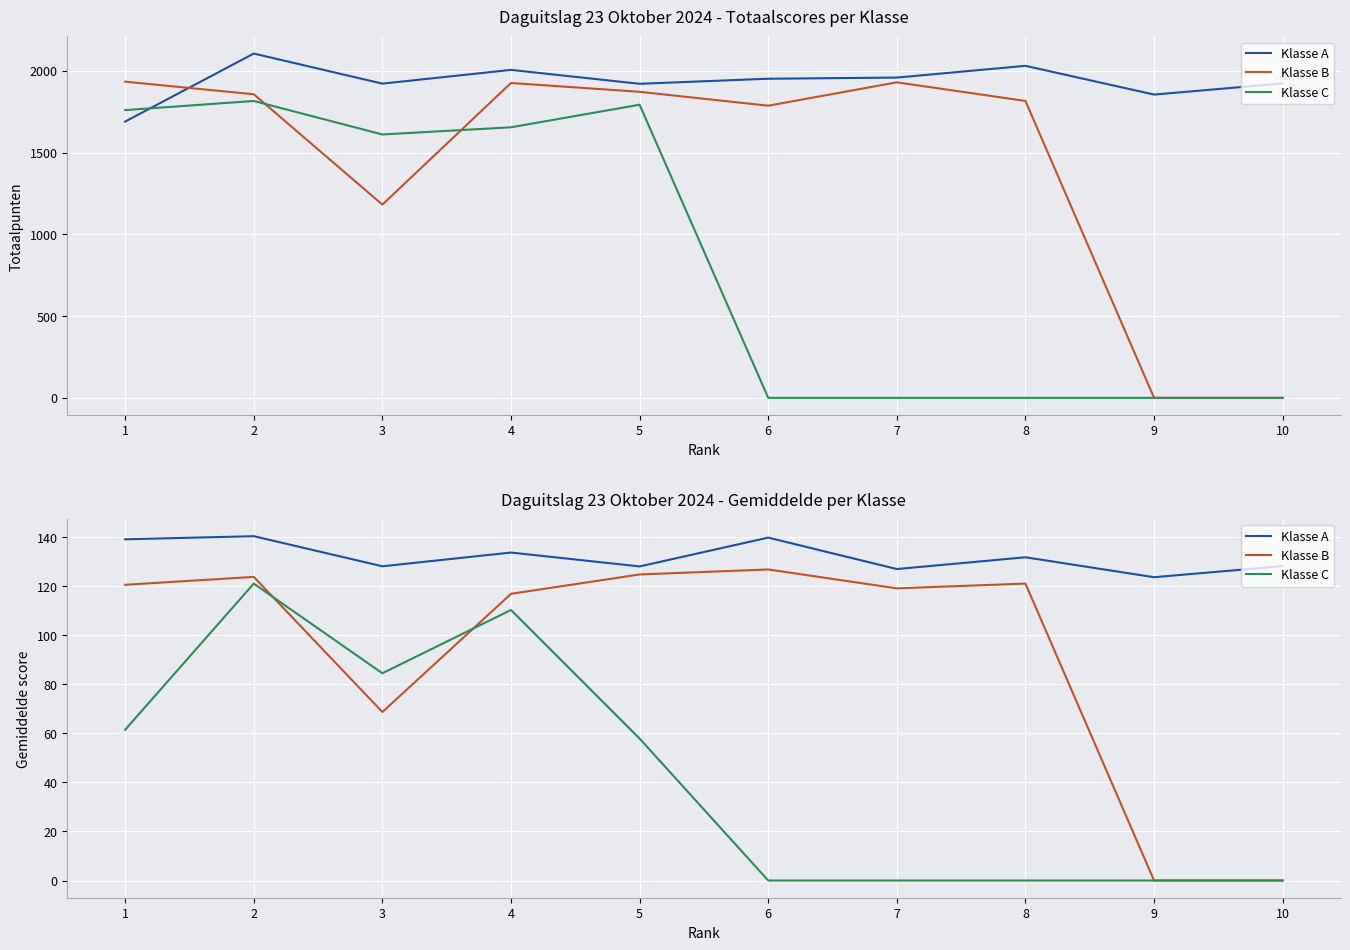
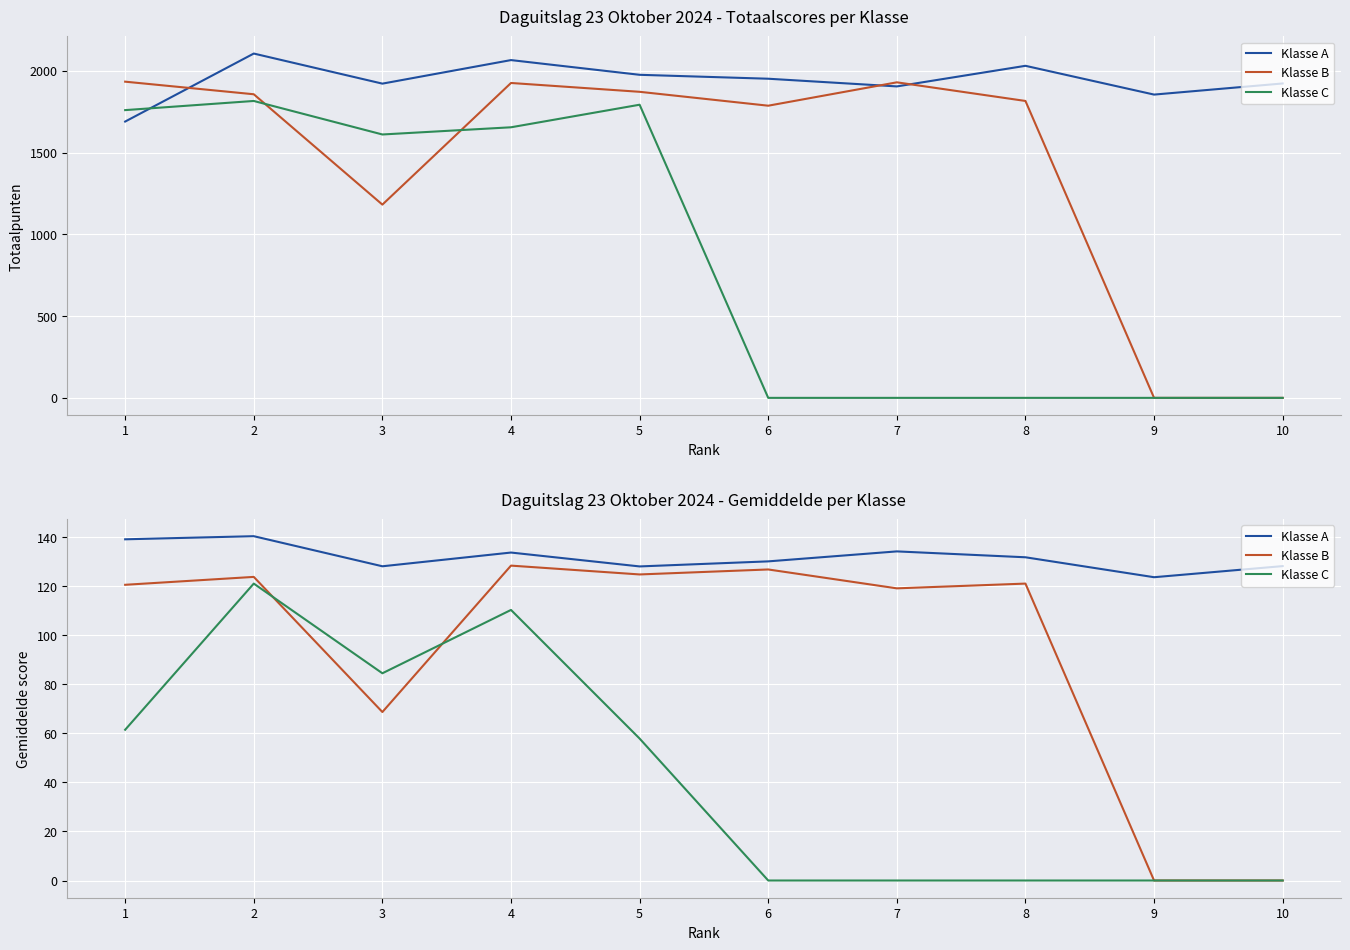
Daguitslag 23 Oktober 2024 - Totaalscores per Klasse, Klasse A, 4: 2010 -> 2070
Daguitslag 23 Oktober 2024 - Totaalscores per Klasse, Klasse A, 5: 1920 -> 1980
Daguitslag 23 Oktober 2024 - Totaalscores per Klasse, Klasse A, 7: 1960 -> 1910
Daguitslag 23 Oktober 2024 - Gemiddelde per Klasse, Klasse B, 4: 117 -> 128
Daguitslag 23 Oktober 2024 - Gemiddelde per Klasse, Klasse A, 6: 140 -> 130
Daguitslag 23 Oktober 2024 - Gemiddelde per Klasse, Klasse A, 7: 127 -> 134
